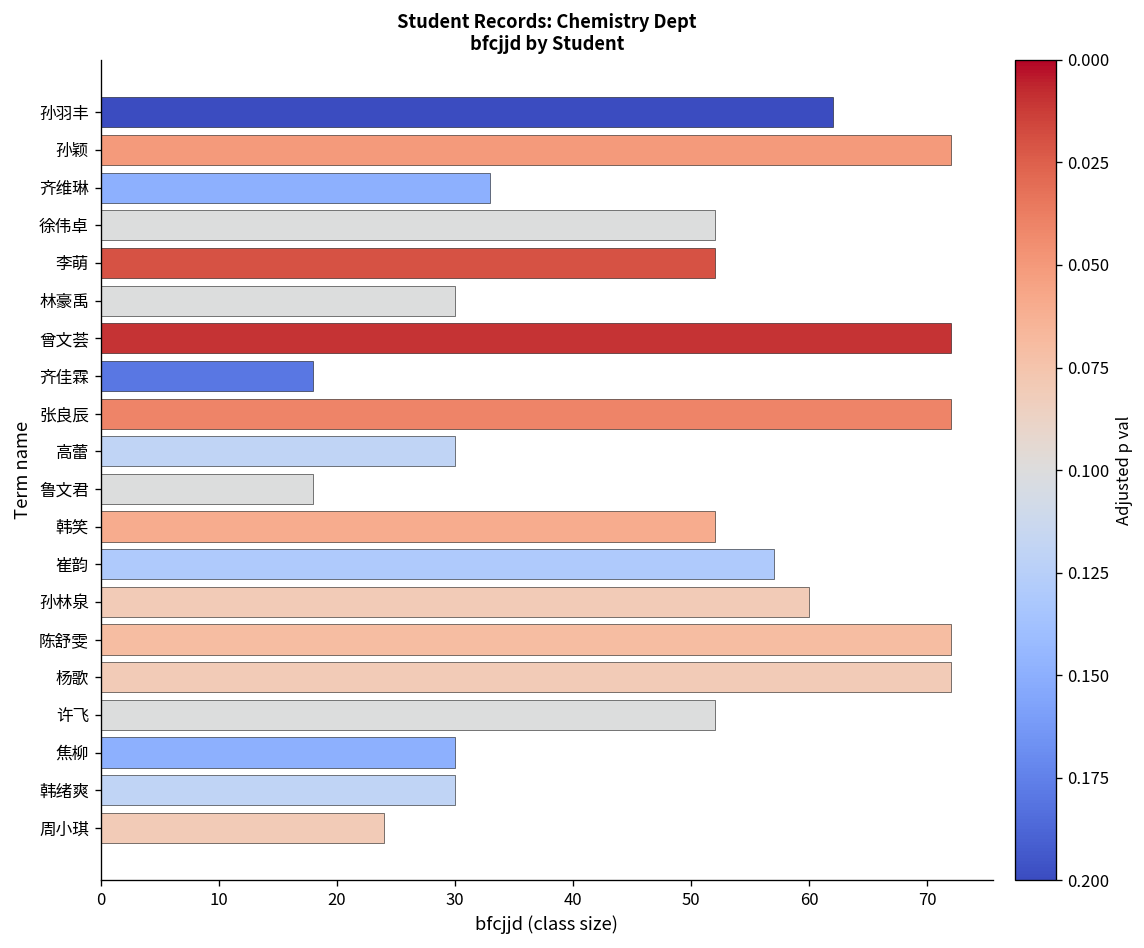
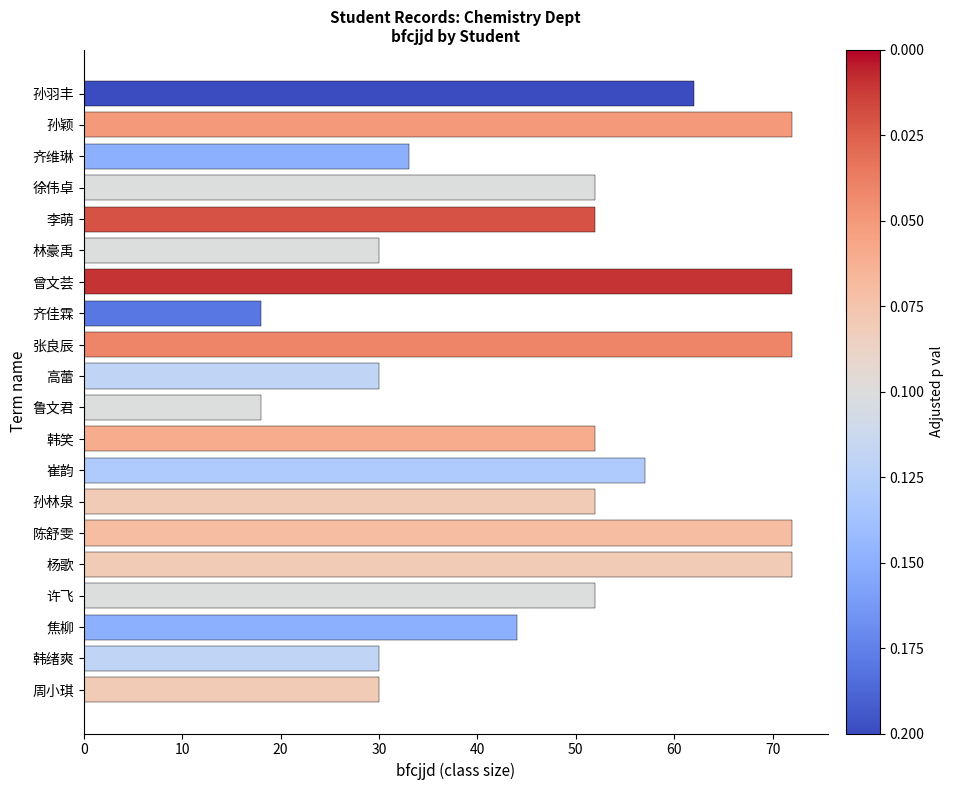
孙林泉: 60 -> 52
焦柳: 30 -> 44
周小琪: 24 -> 30
